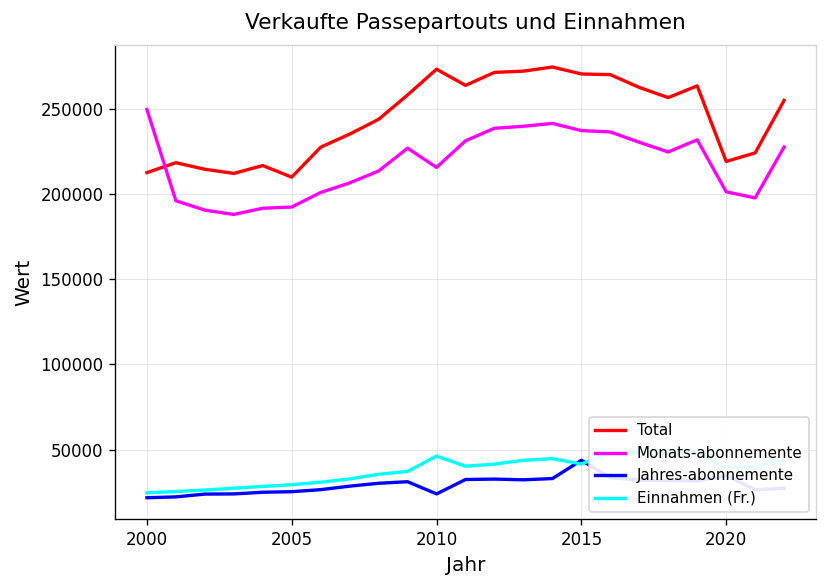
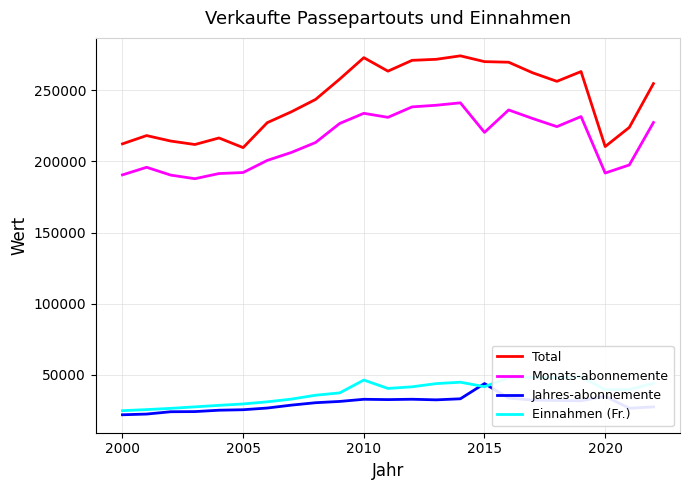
Monats-abonnemente, 2000: 249000 -> 191000
Monats-abonnemente, 2010: 215000 -> 234000
Jahres-abonnemente, 2010: 24000 -> 33000
Monats-abonnemente, 2015: 237000 -> 220000
Total, 2020: 219000 -> 211000
Monats-abonnemente, 2020: 201000 -> 192000
